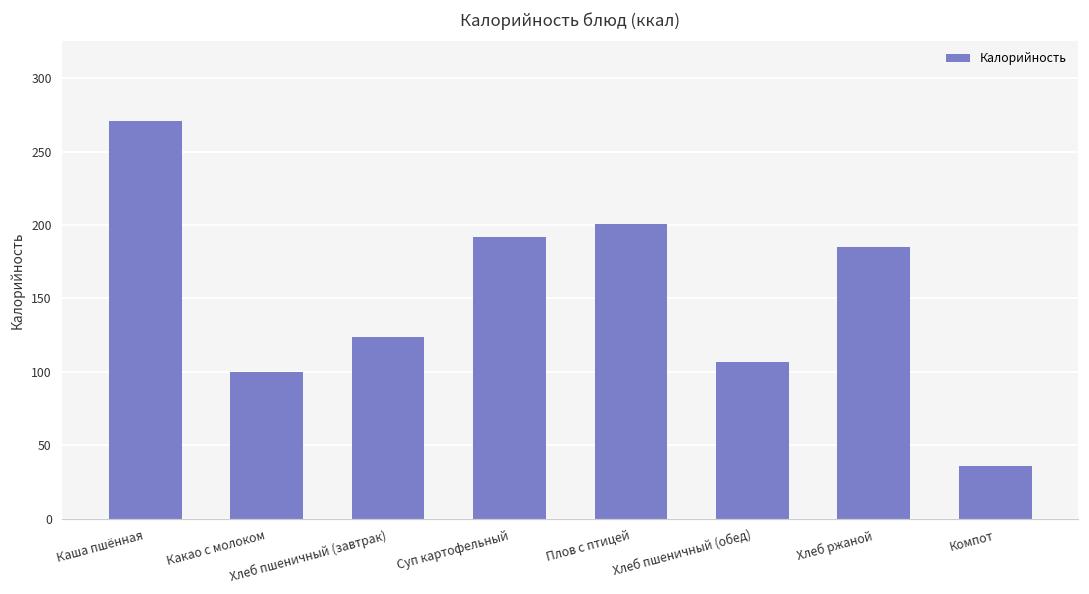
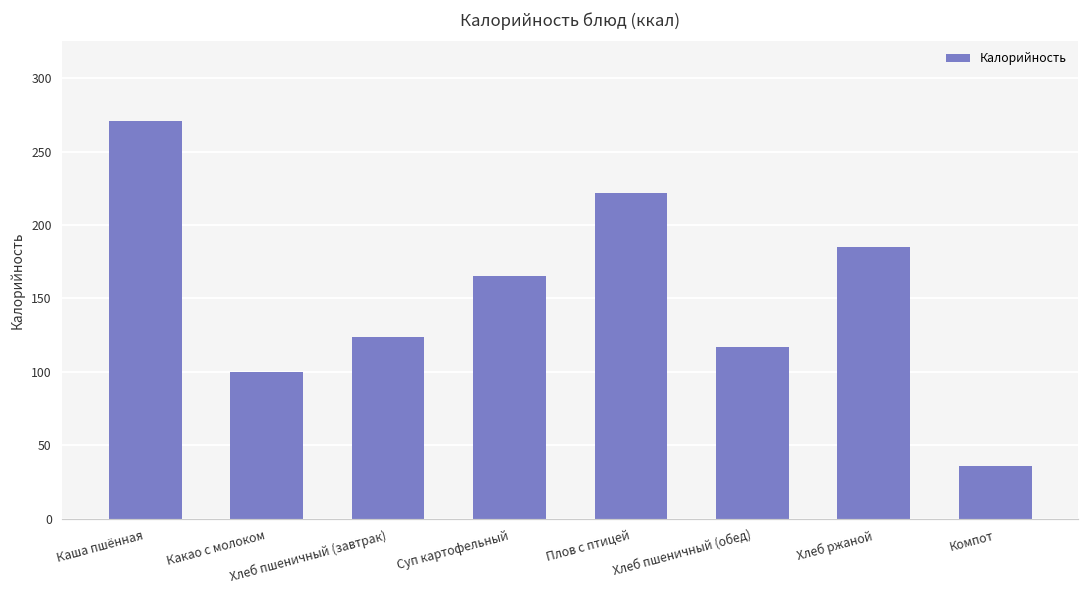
Суп картофельный: 192 -> 165
Плов с птицей: 201 -> 222
Хлеб пшеничный (обед): 107 -> 117
